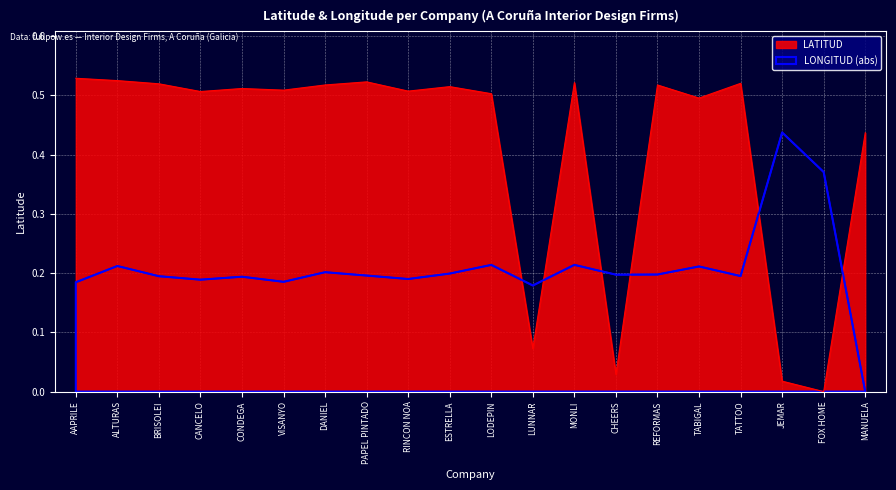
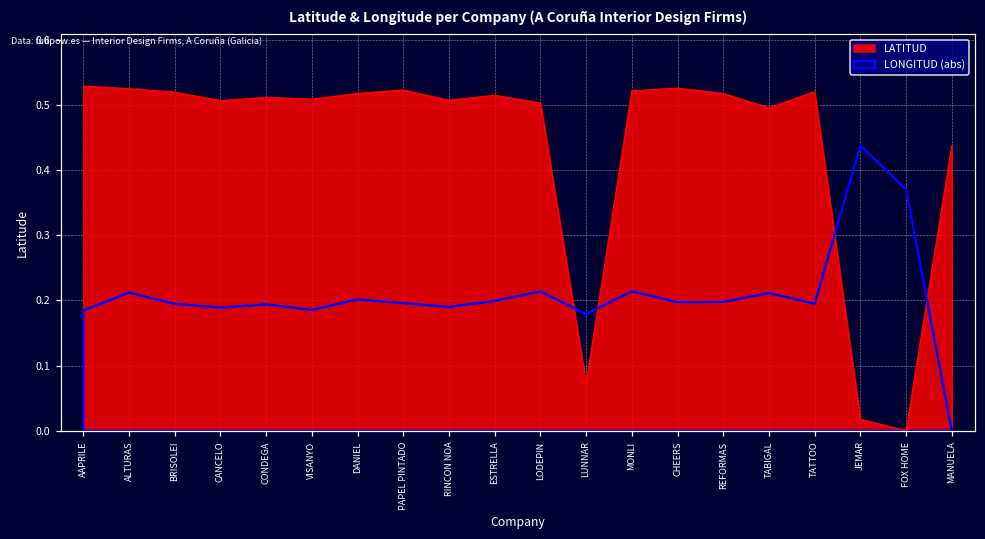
LATITUD, CHEERS: 0.03 -> 0.53
